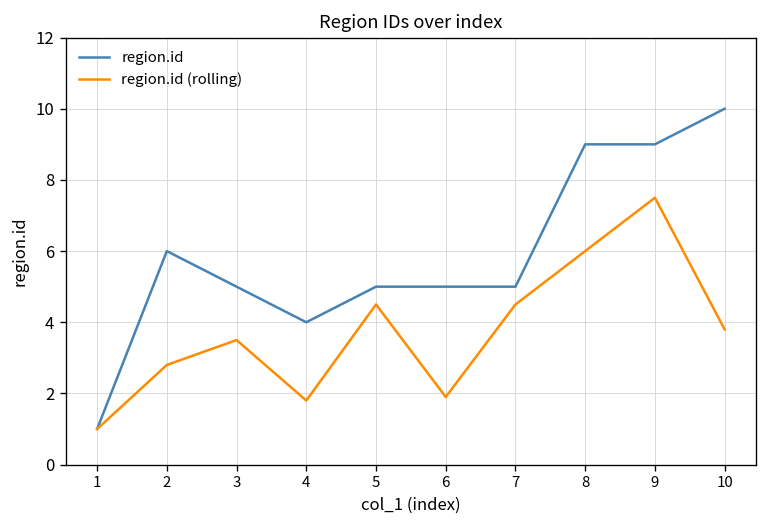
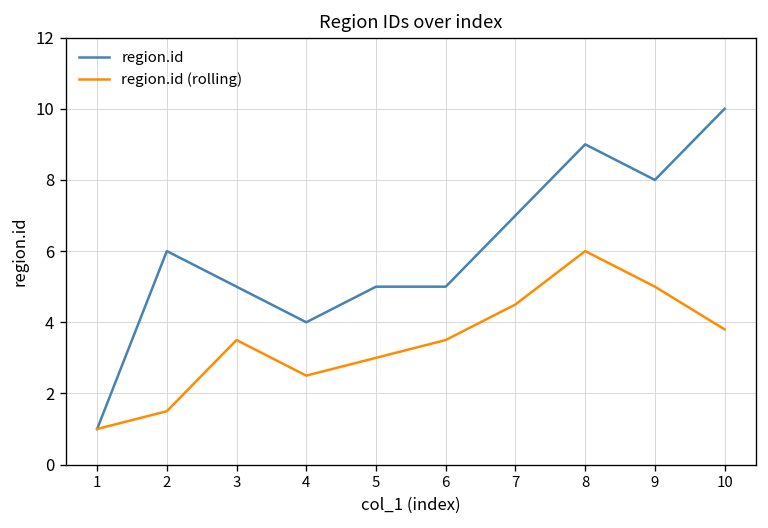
region.id (rolling), 2: 2.8 -> 1.5
region.id (rolling), 4: 1.8 -> 2.5
region.id (rolling), 5: 4.5 -> 3.0
region.id (rolling), 6: 1.9 -> 3.5
region.id, 7: 5 -> 7
region.id, 9: 9 -> 8
region.id (rolling), 9: 7.5 -> 5.0
